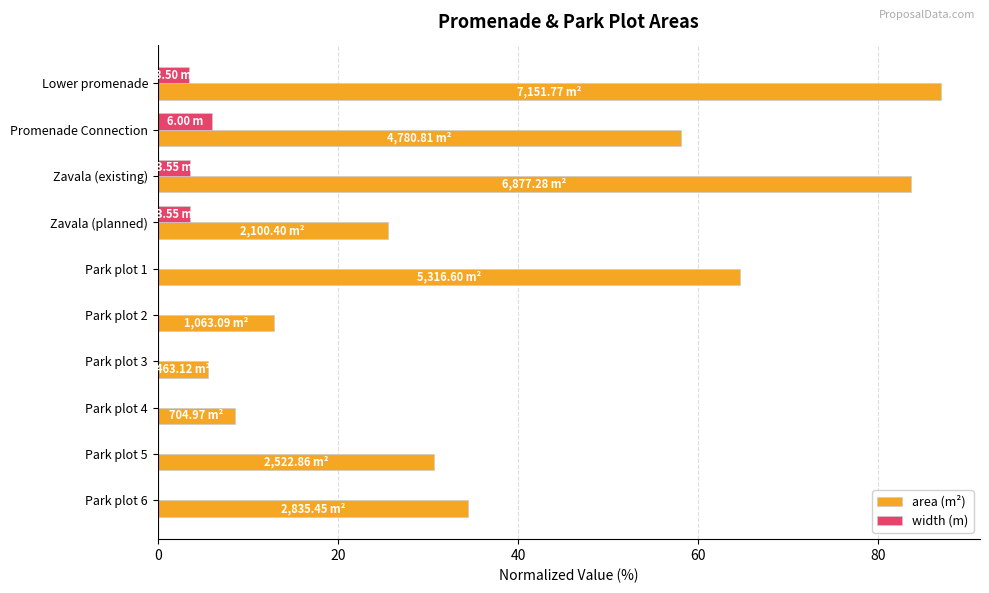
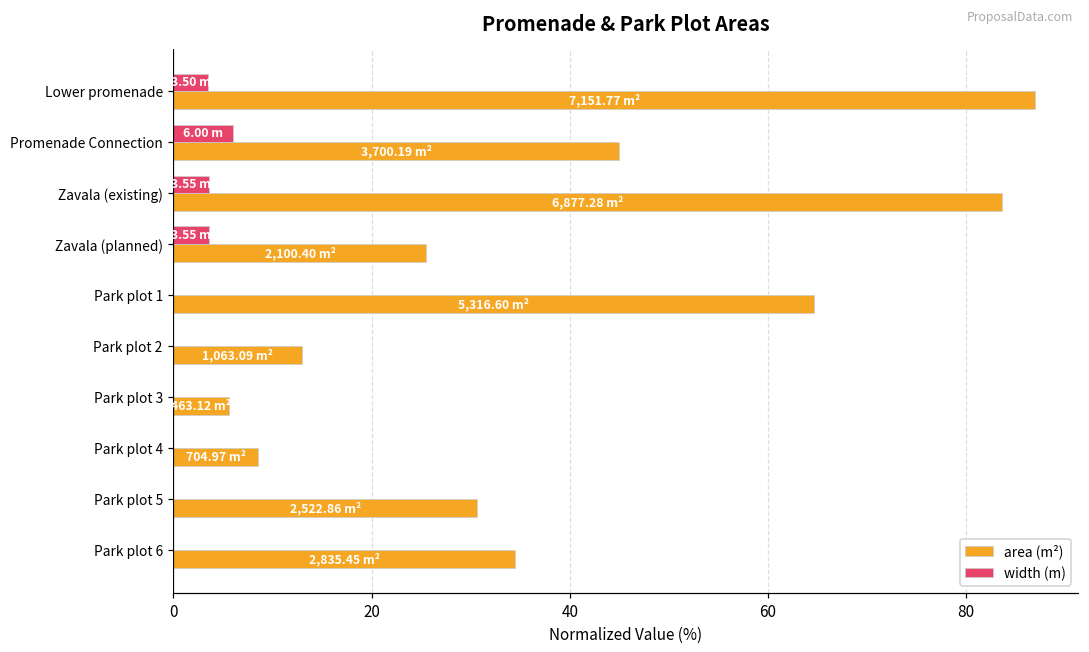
area (m²), Promenade Connection: 4,780.81 -> 3,700.19
